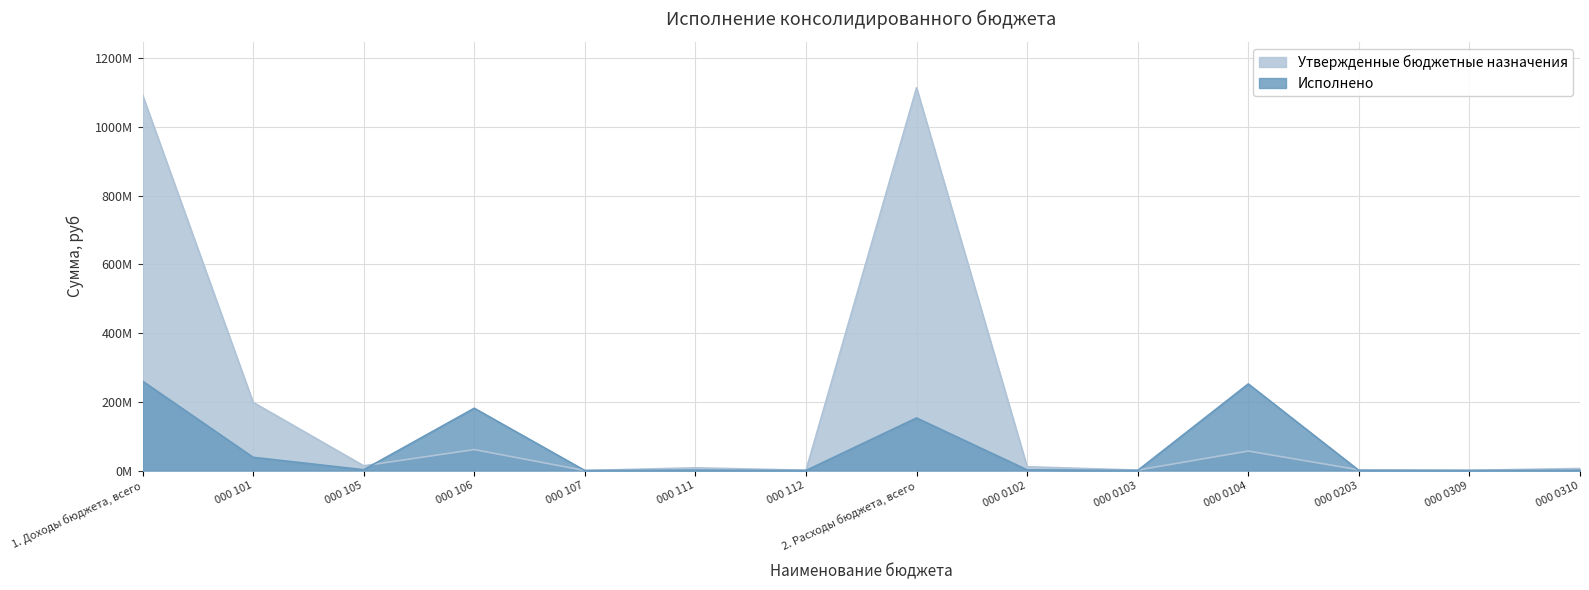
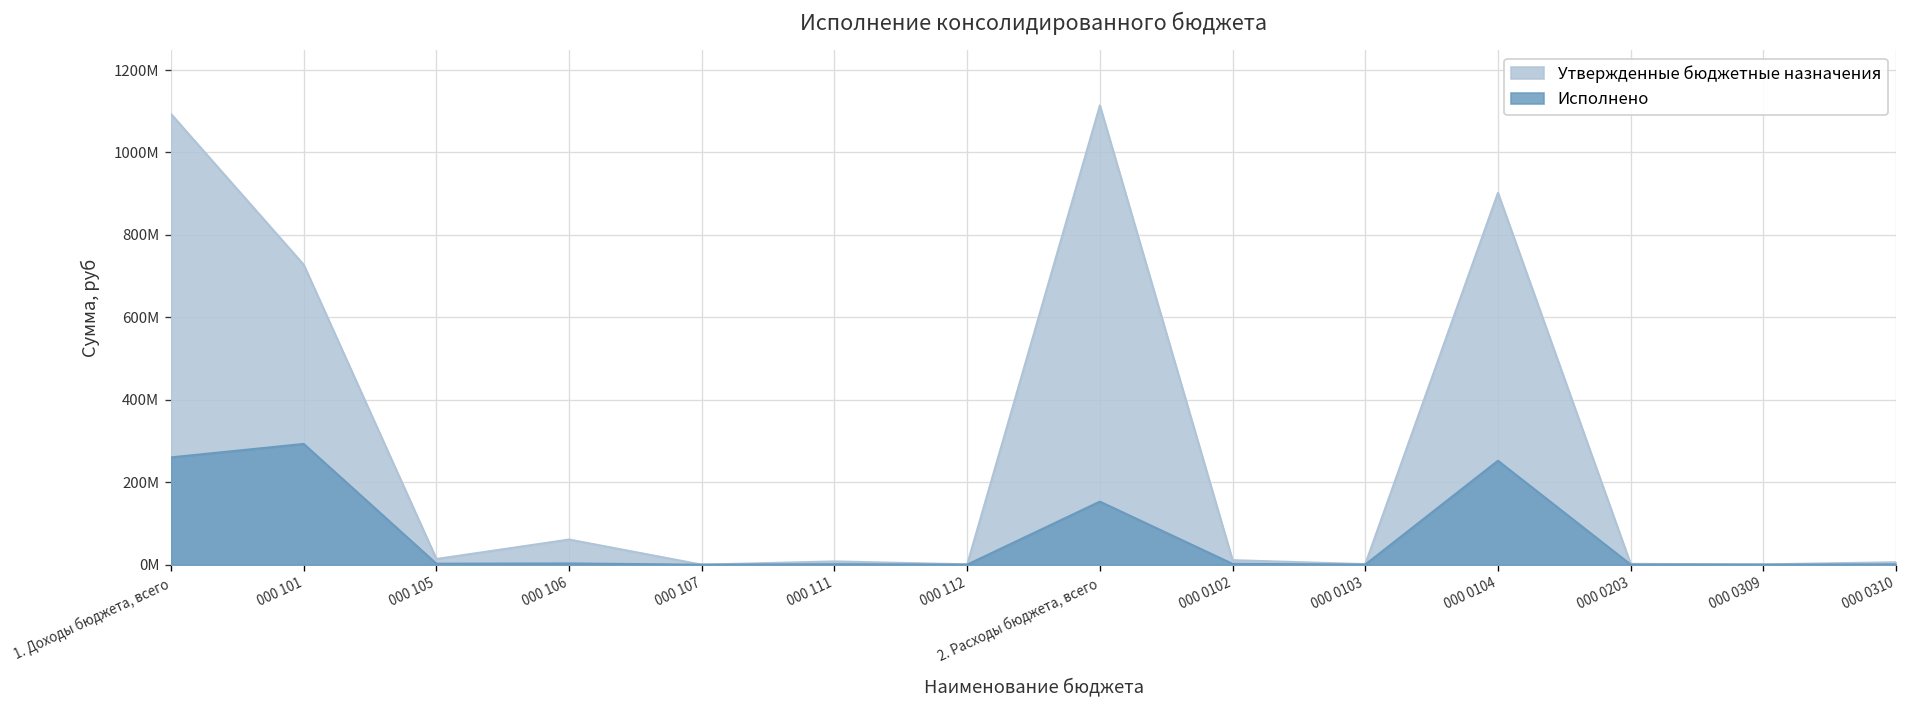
Утвержденные бюджетные назначения, 000 101: 200000000 -> 730000000
Исполнено, 000 101: 40000000 -> 290000000
Исполнено, 000 106: 180000000 -> 0
Утвержденные бюджетные назначения, 000 0104: 60000000 -> 900000000
